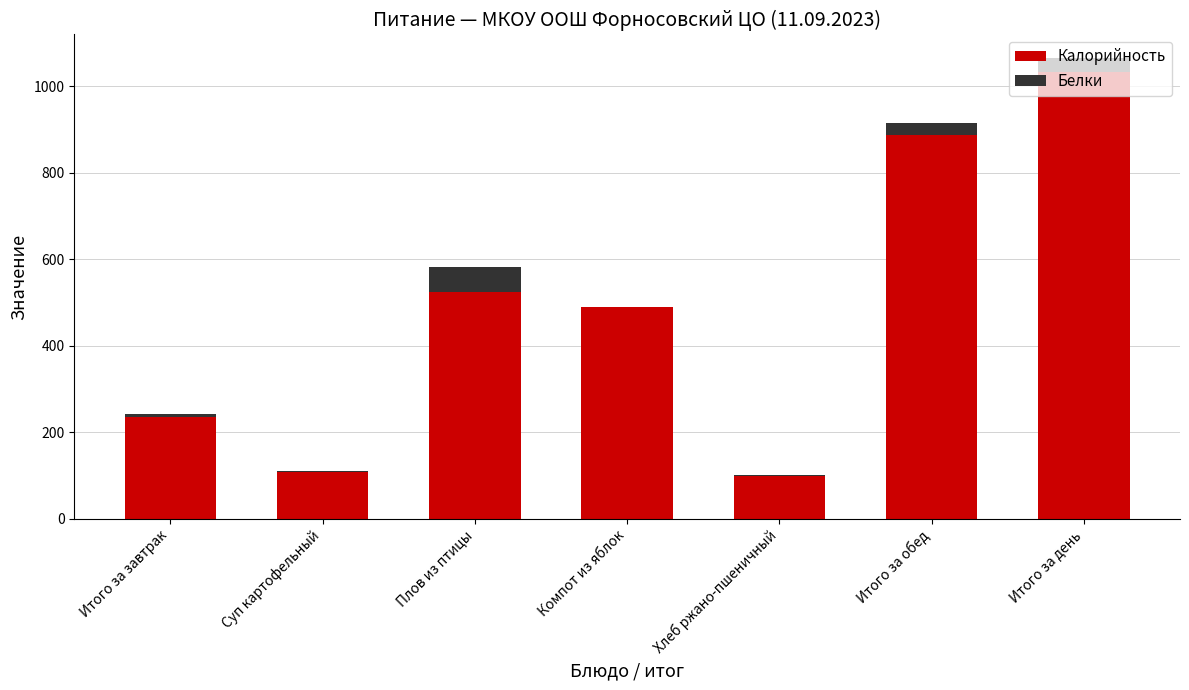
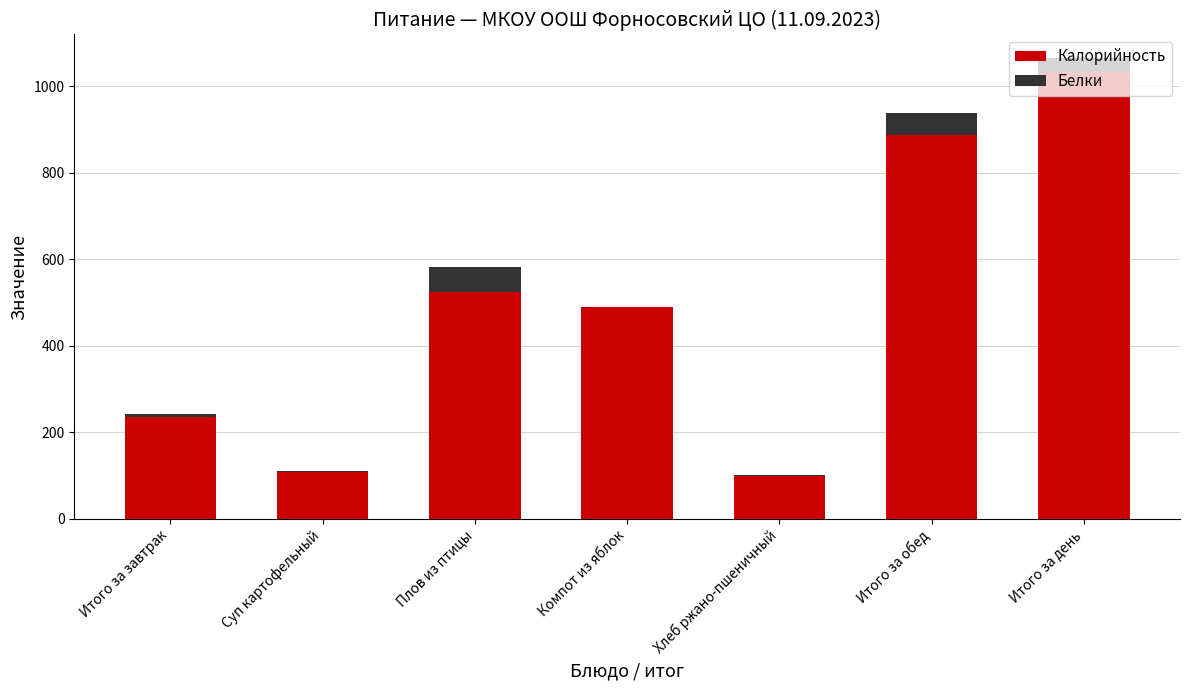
Белки, Итого за обед: 30 -> 50
